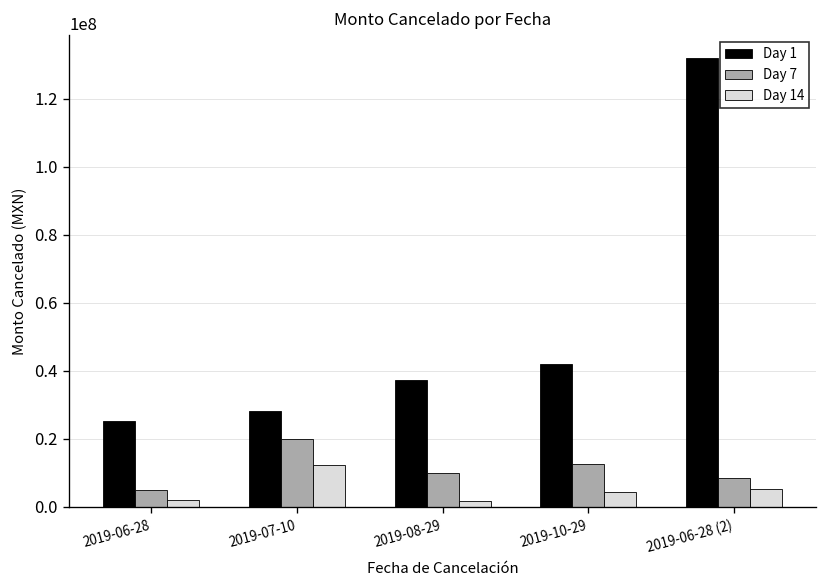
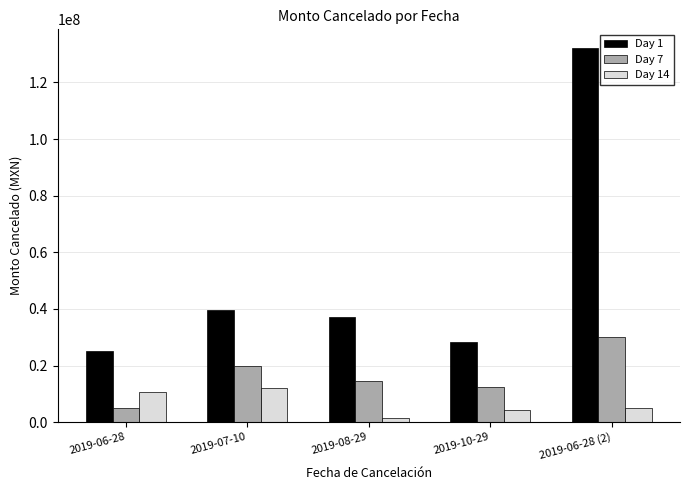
Day 14, 2019-06-28: 2000000 -> 11000000
Day 1, 2019-07-10: 28000000 -> 39000000
Day 7, 2019-08-29: 10000000 -> 14000000
Day 1, 2019-10-29: 42000000 -> 28000000
Day 7, 2019-06-28 (2): 8000000 -> 30000000
